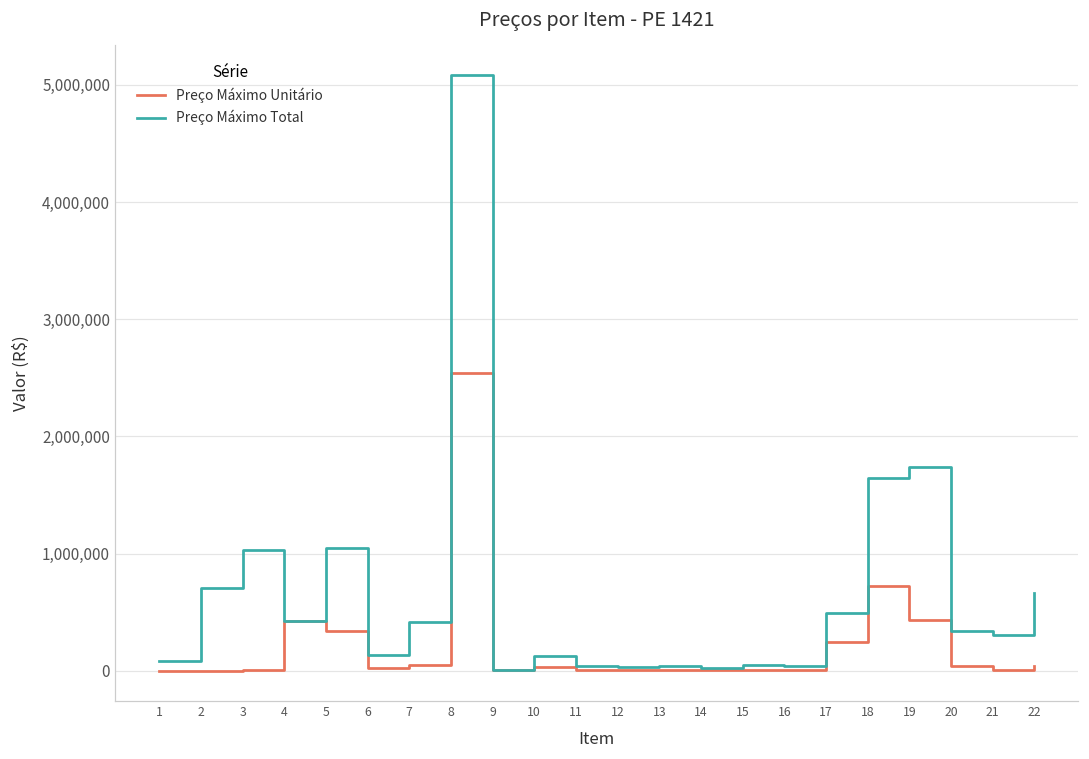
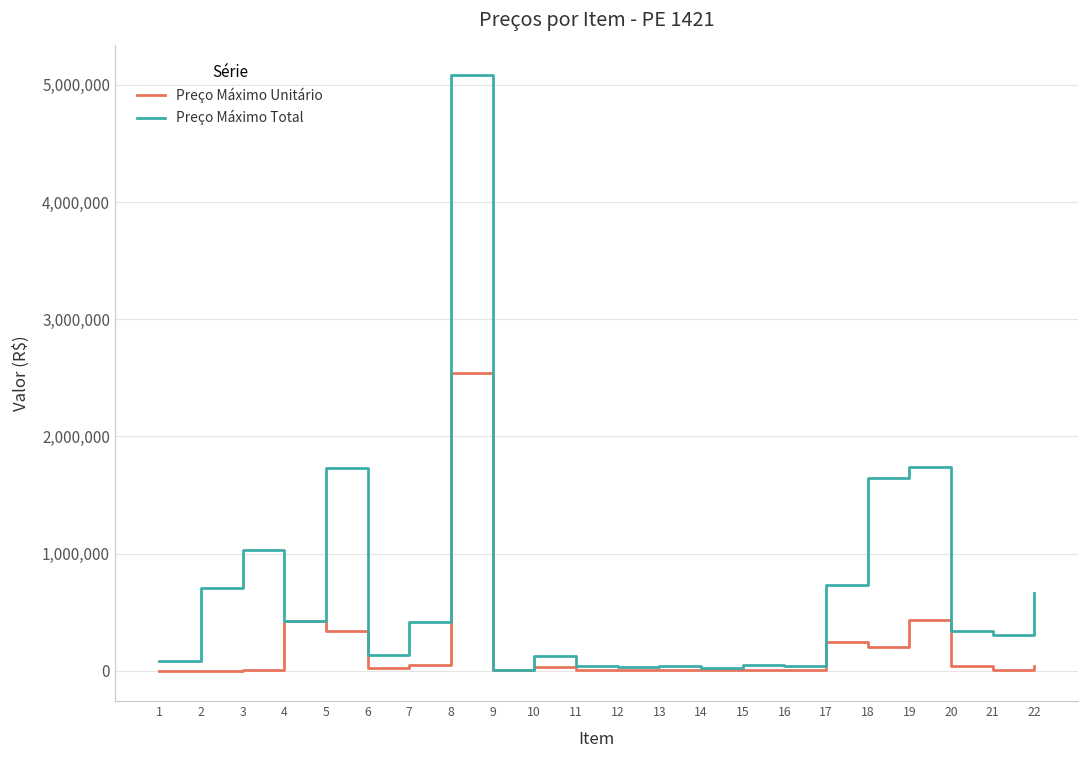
Preço Máximo Total, 5: 1,050,000 -> 1,740,000
Preço Máximo Total, 17: 500,000 -> 730,000
Preço Máximo Unitário, 18: 720,000 -> 210,000
